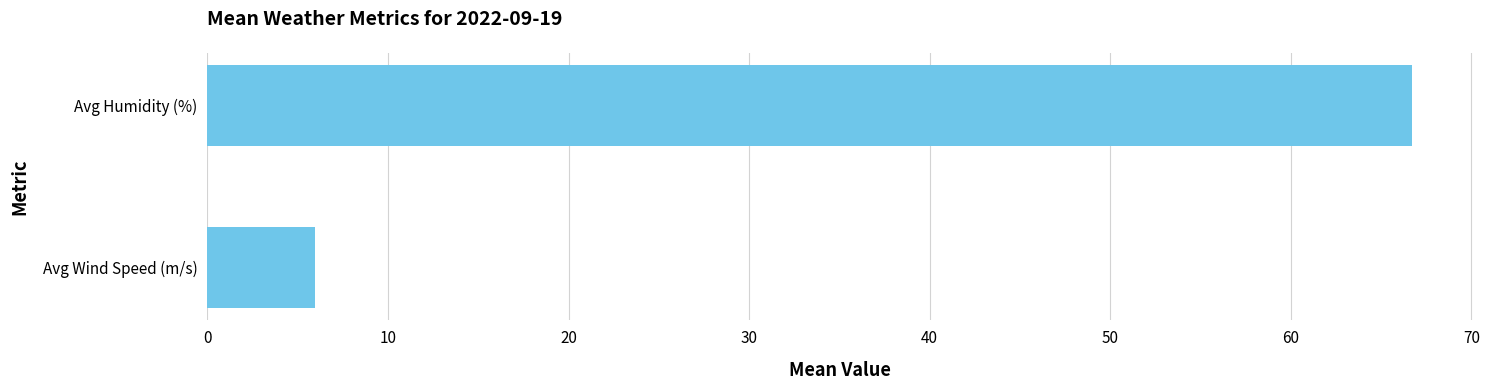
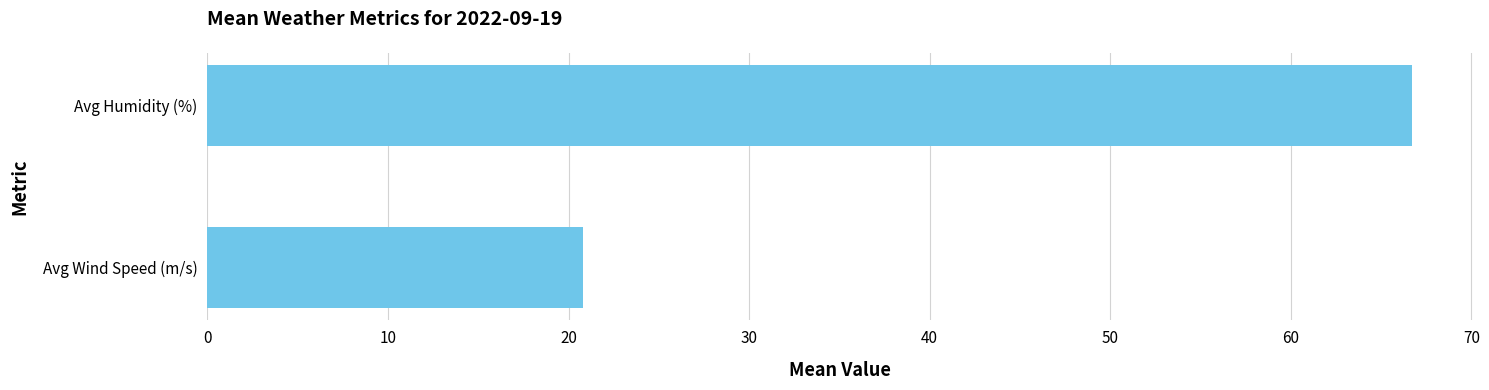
Avg Wind Speed (m/s): 6.0 -> 20.8
